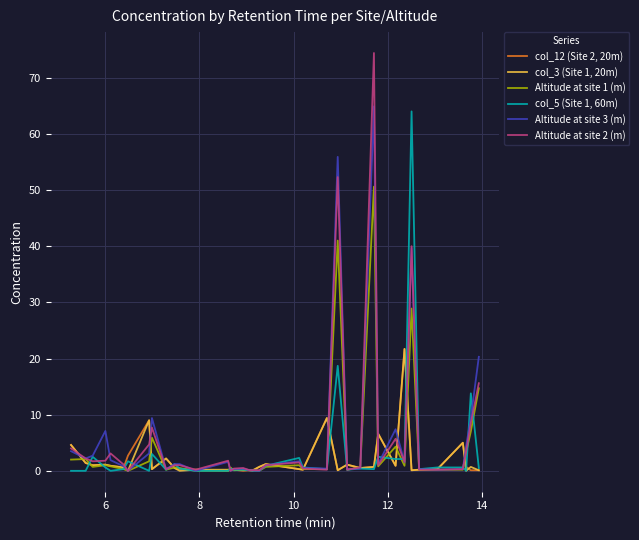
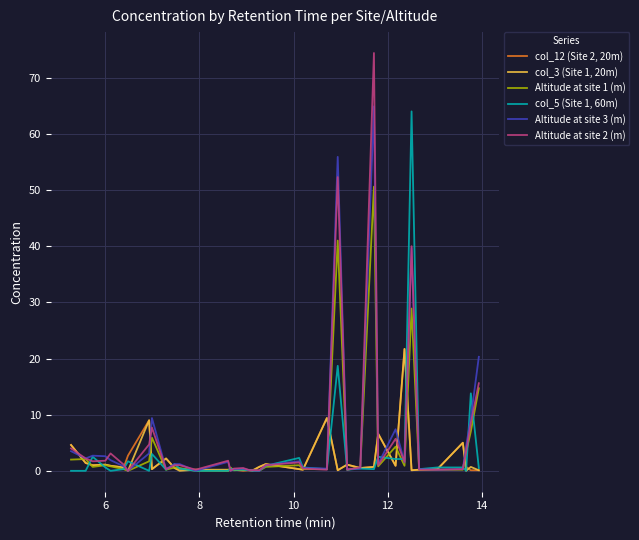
Altitude at site 3 (m), 6: 7 -> 3
